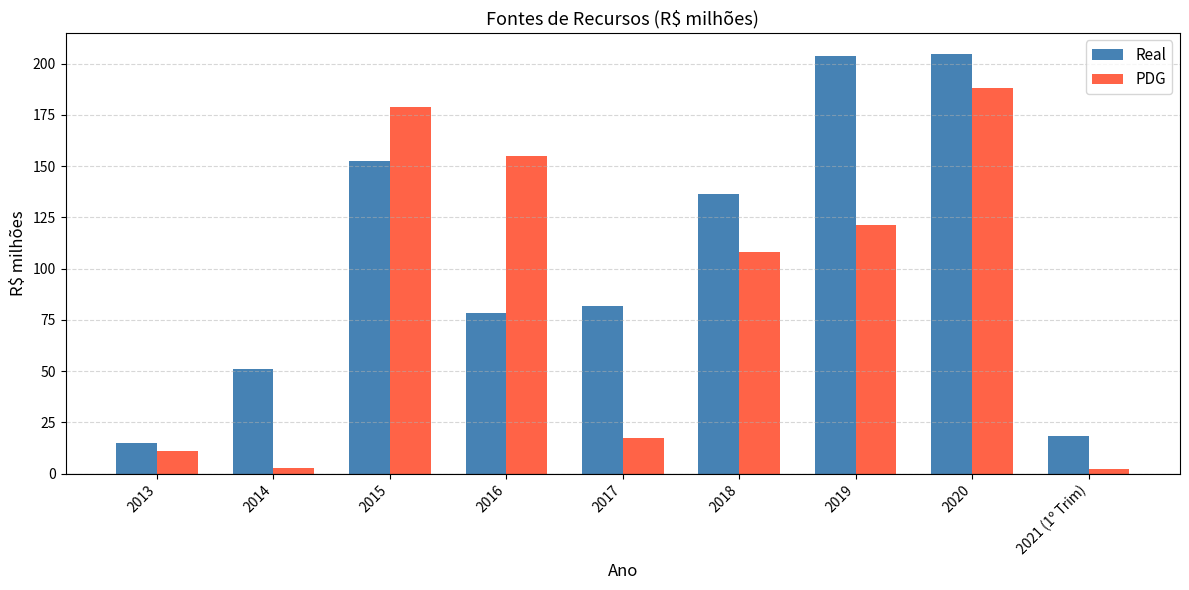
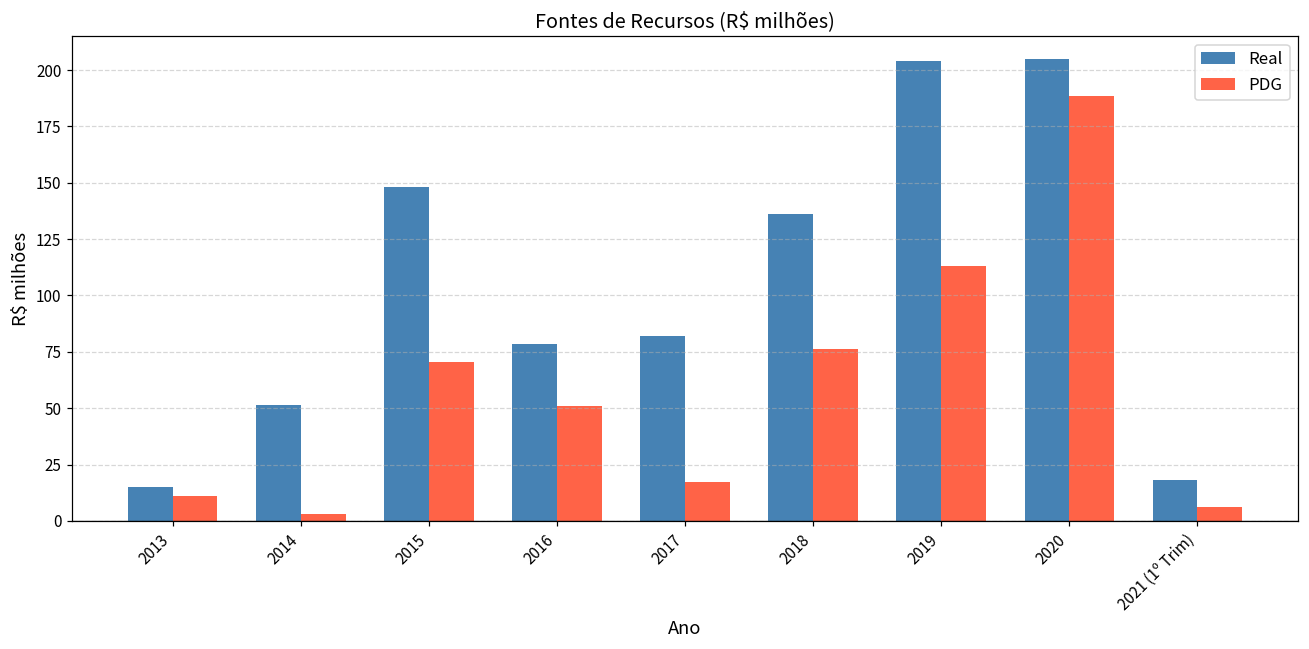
Real, 2015: 152 -> 148
PDG, 2015: 179 -> 70
PDG, 2016: 155 -> 51
PDG, 2018: 108 -> 76
PDG, 2019: 121 -> 113
PDG, 2021 (1º Trim): 2 -> 6
